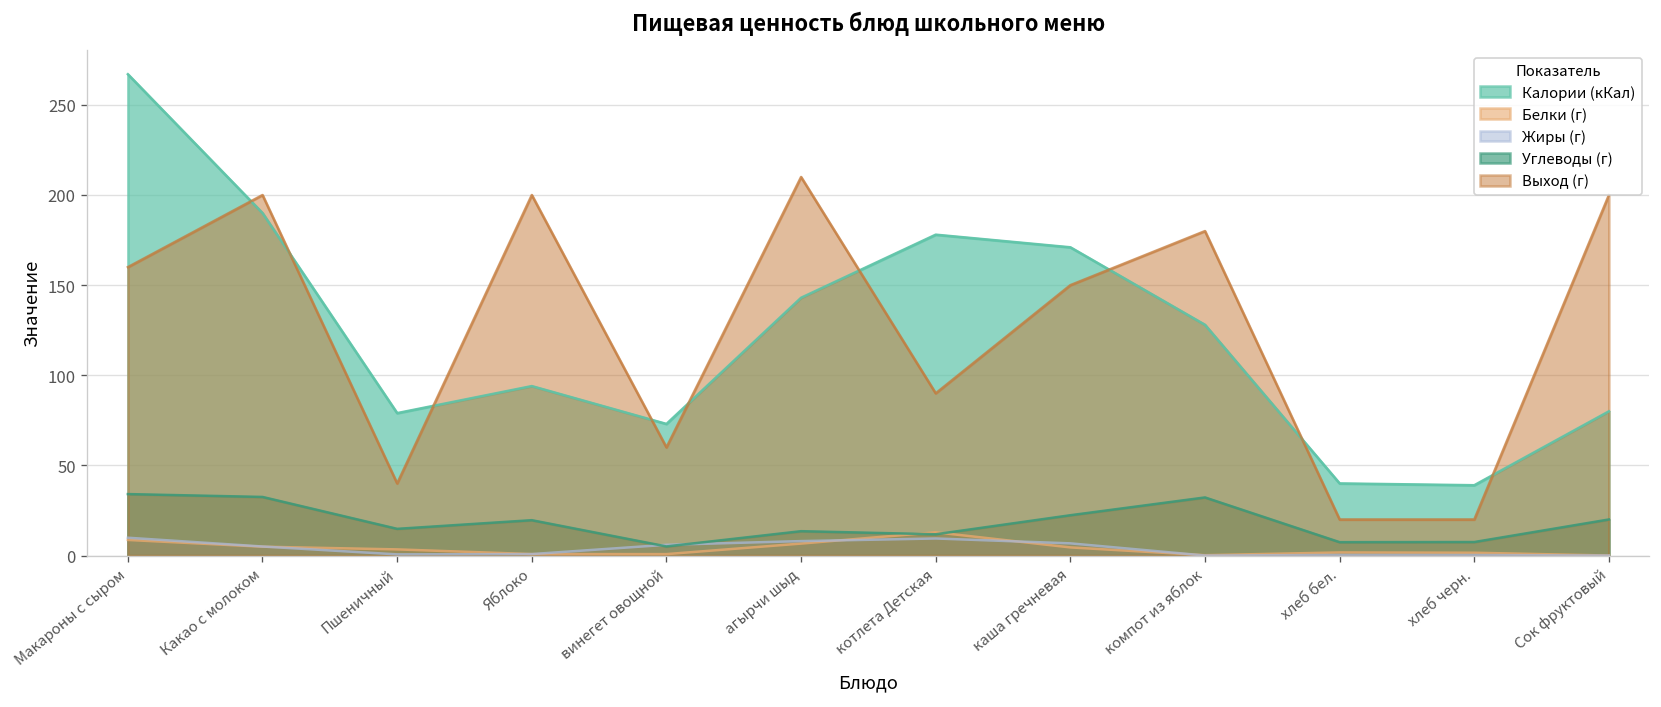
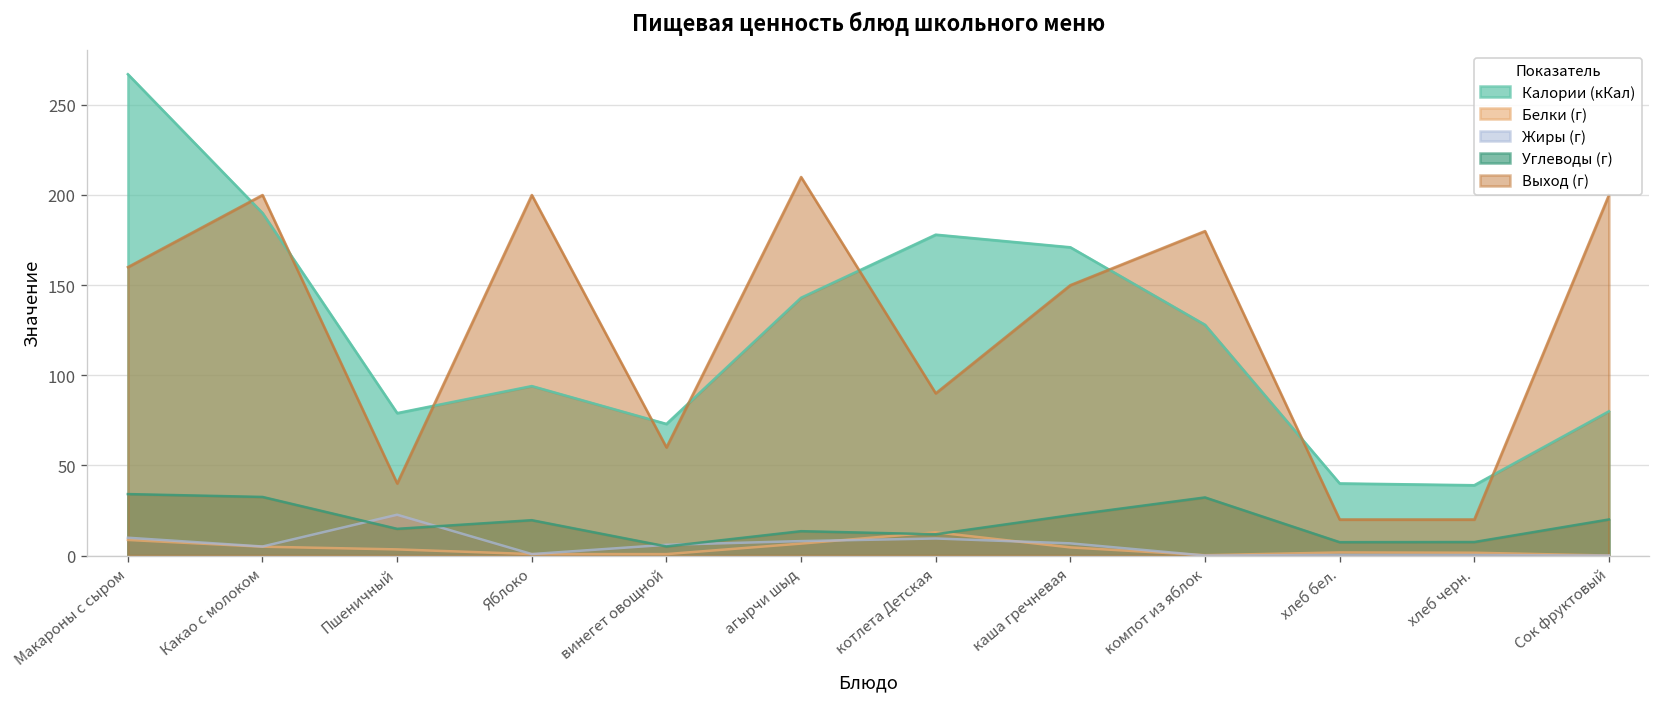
Жиры (г), Пшеничный: 1 -> 23
